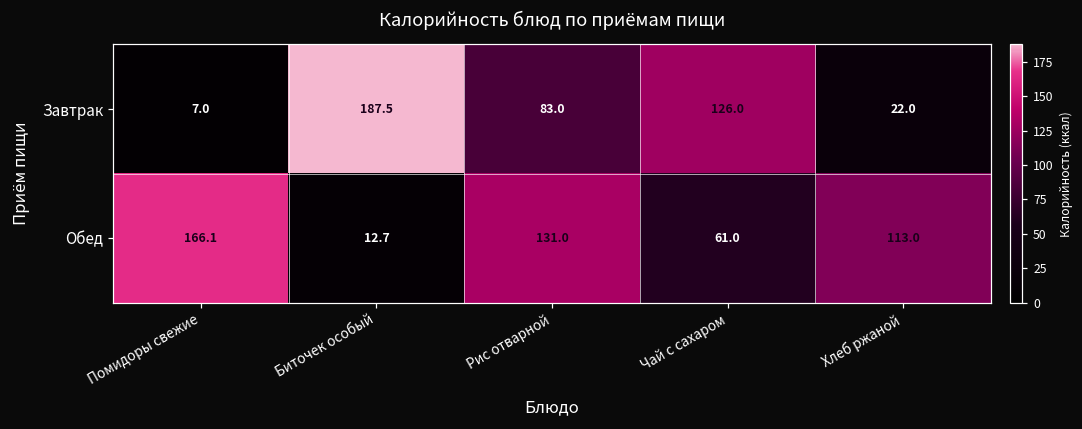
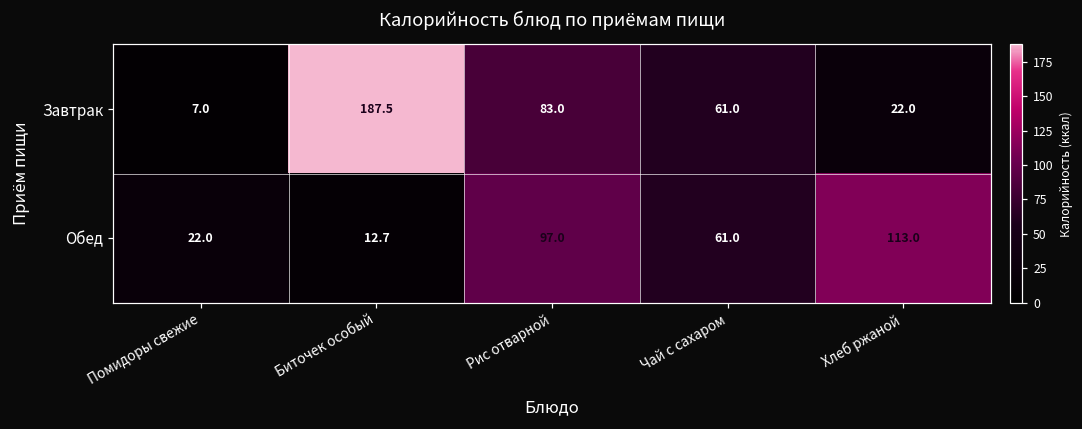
Завтрак, Чай с сахаром: 126.0 -> 61.0
Обед, Помидоры свежие: 166.1 -> 22.0
Обед, Рис отварной: 131.0 -> 97.0
